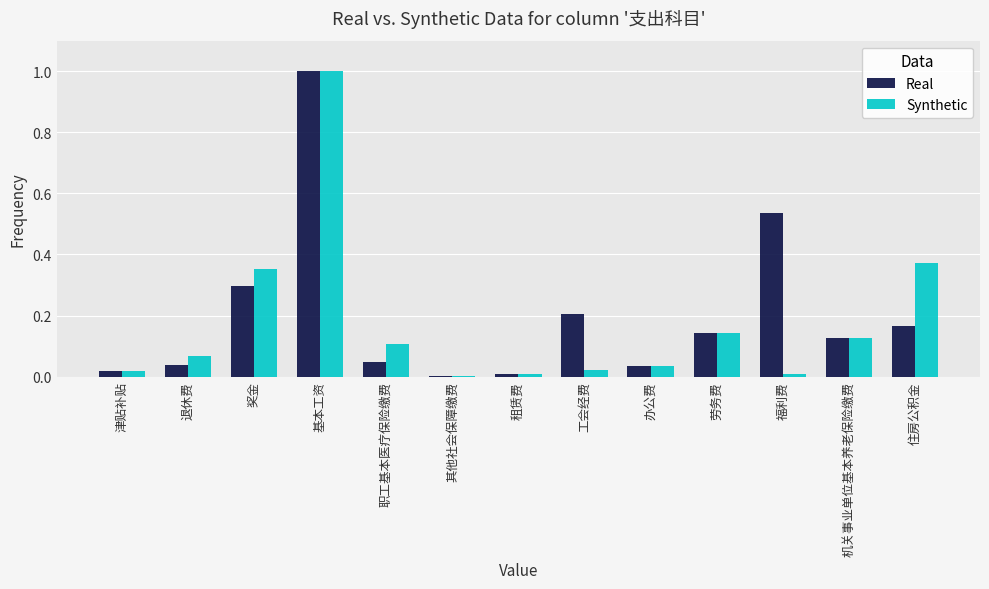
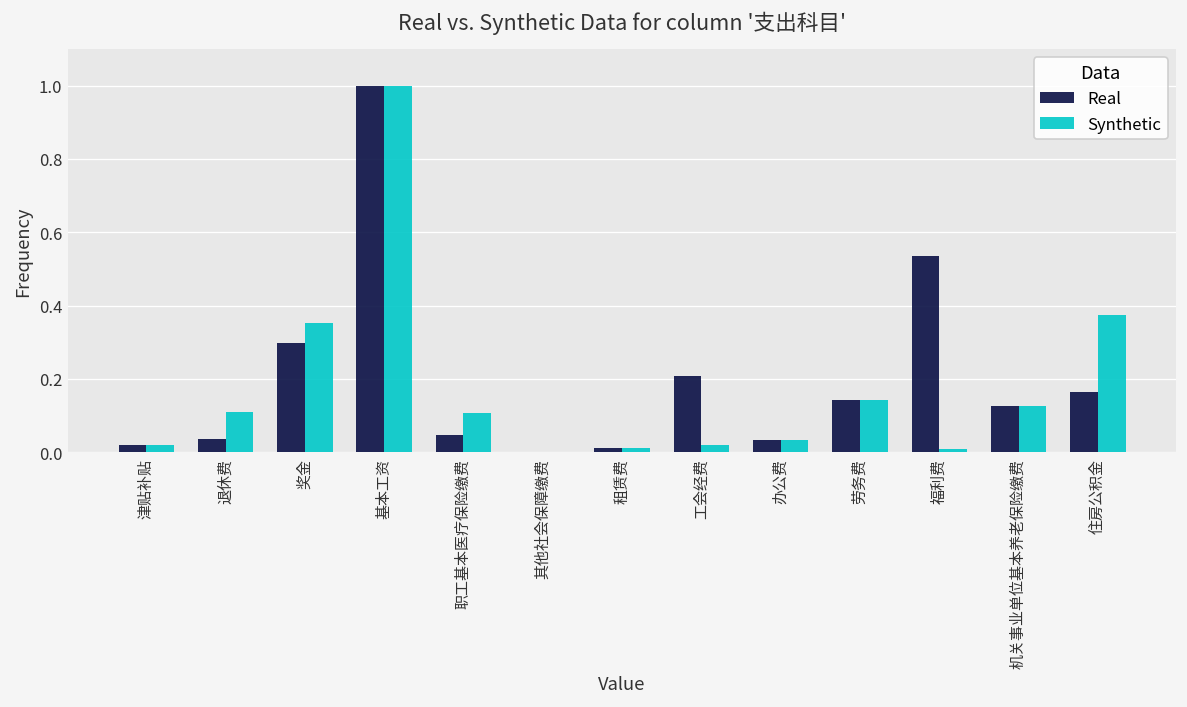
Synthetic, 退休费: 0.07 -> 0.11
